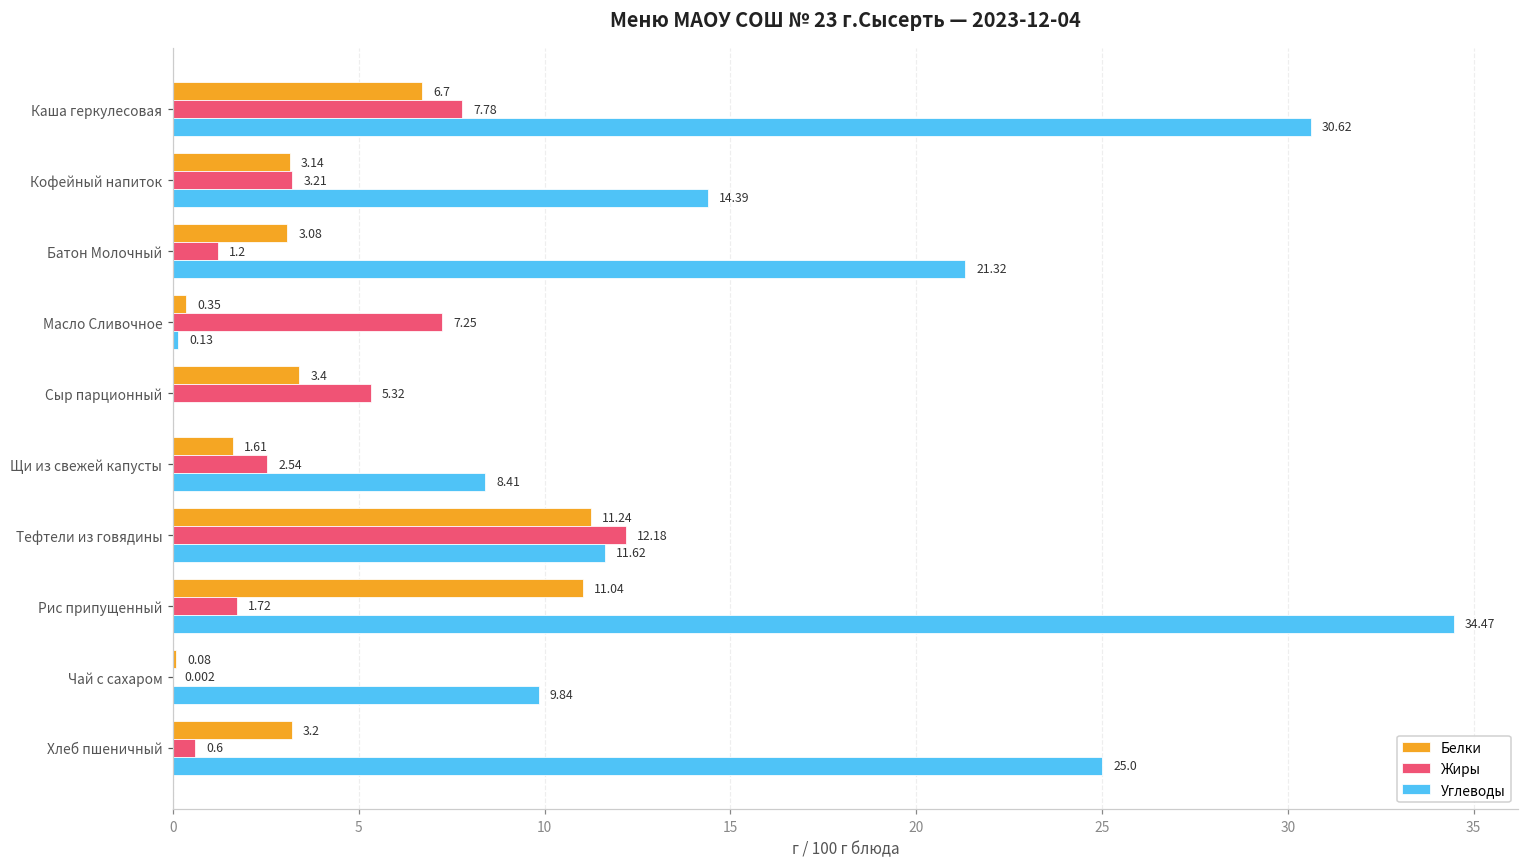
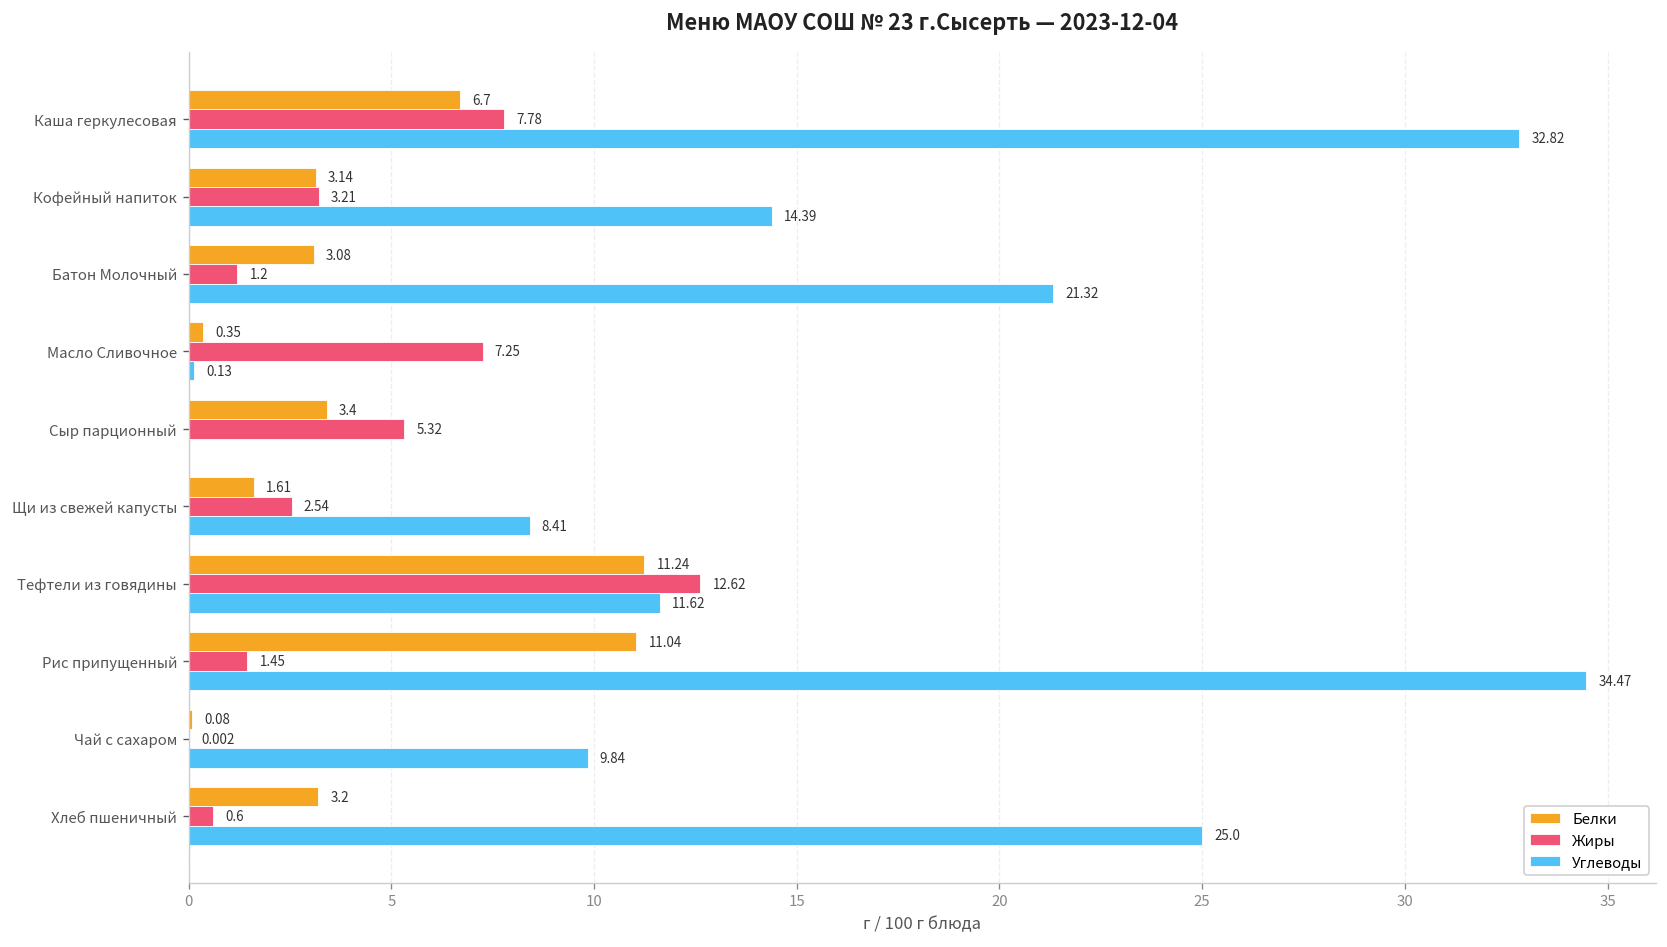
Углеводы, Каша геркулесовая: 30.62 -> 32.82
Жиры, Тефтели из говядины: 12.18 -> 12.62
Жиры, Рис припущенный: 1.72 -> 1.45
